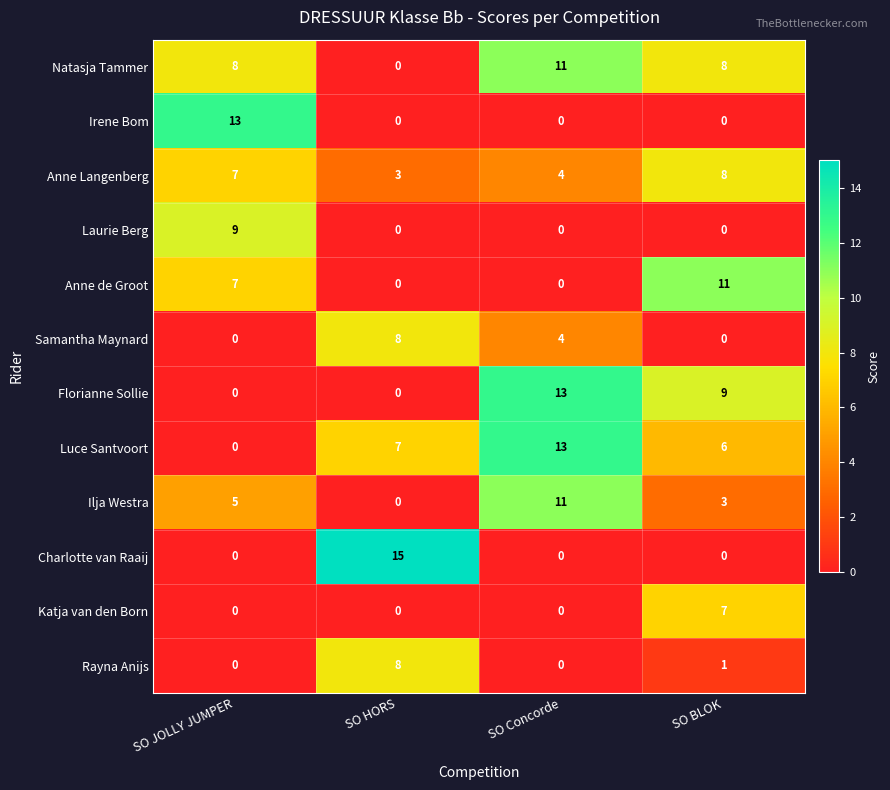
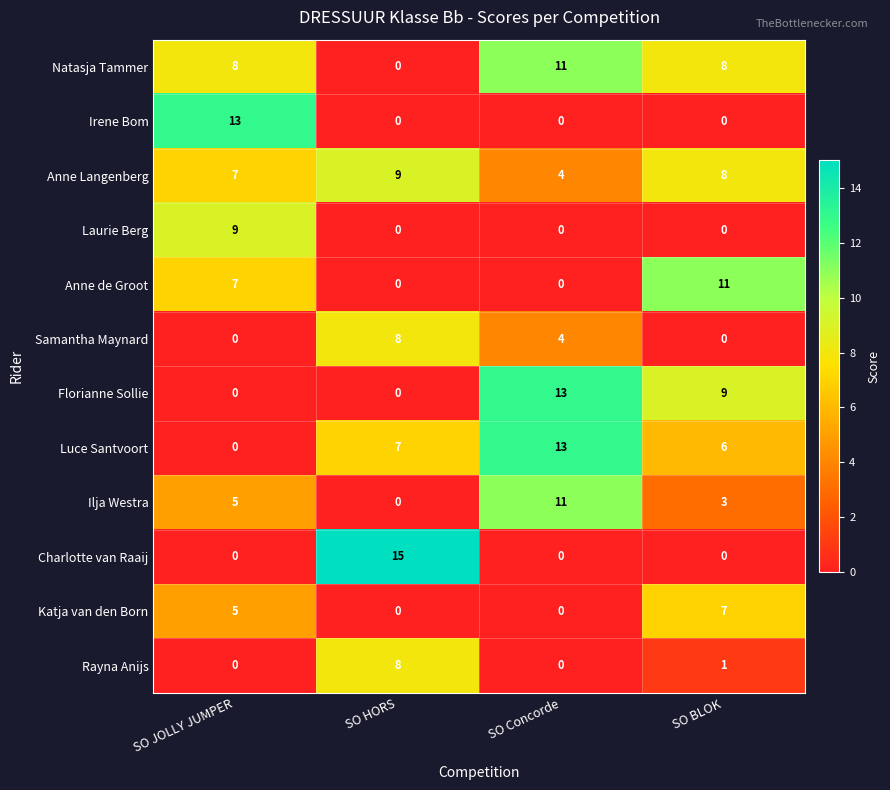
Anne Langenberg, SO HORS: 3 -> 9
Katja van den Born, SO JOLLY JUMPER: 0 -> 5
